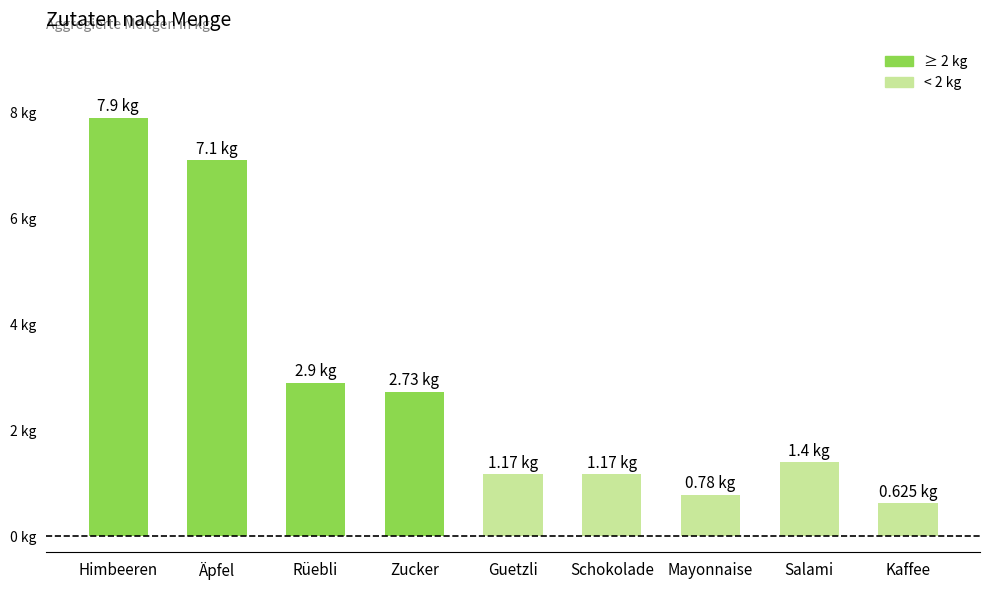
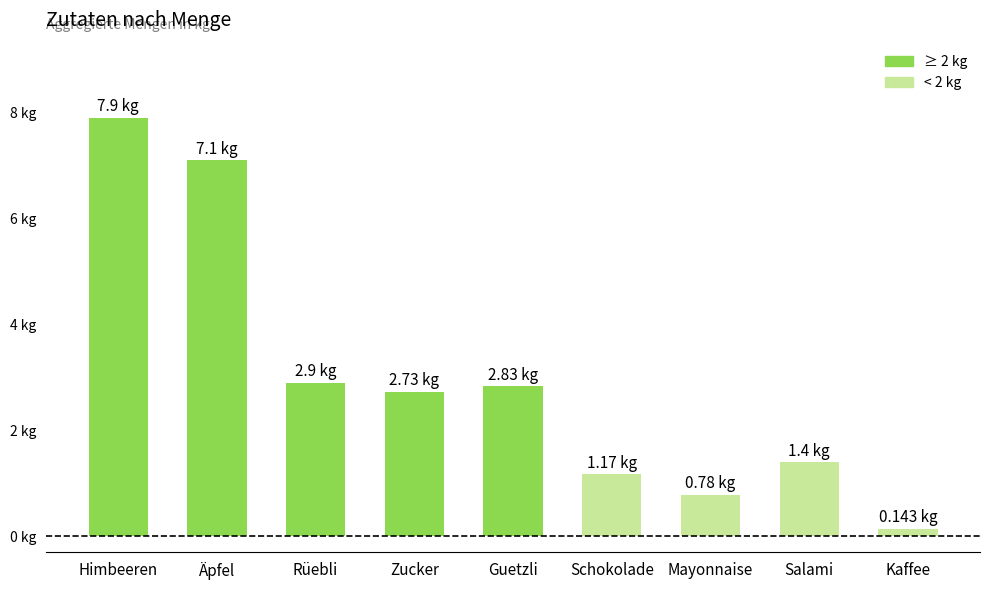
Guetzli: 1.17 -> 2.83
Kaffee: 0.625 -> 0.143
